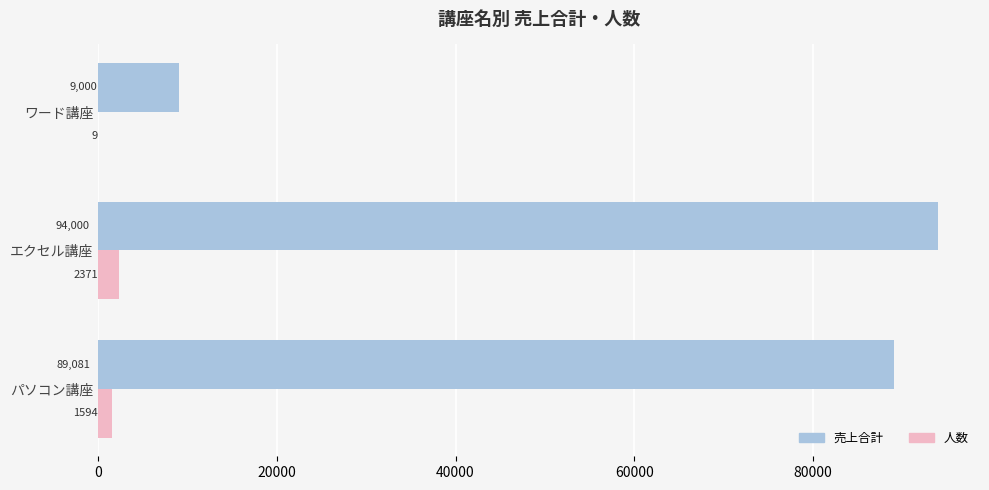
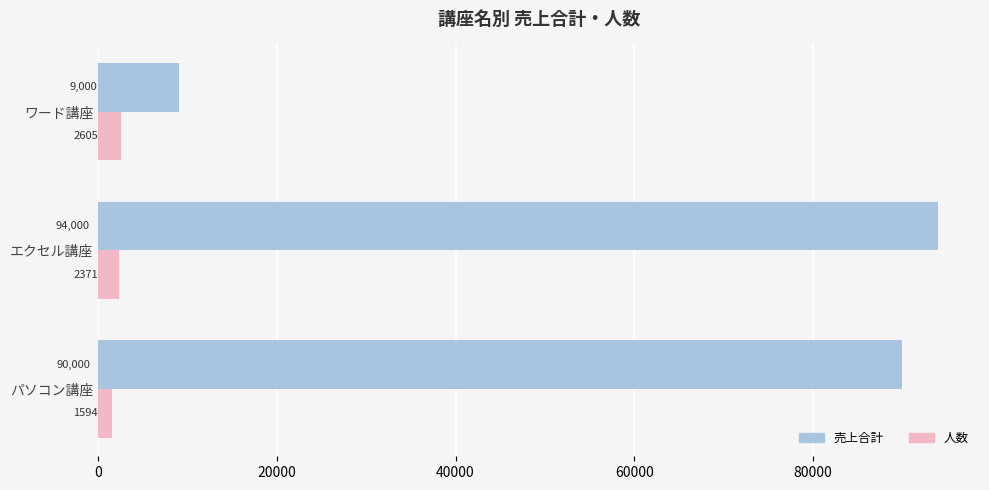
人数, ワード講座: 9 -> 2605
売上合計, パソコン講座: 89,081 -> 90,000
